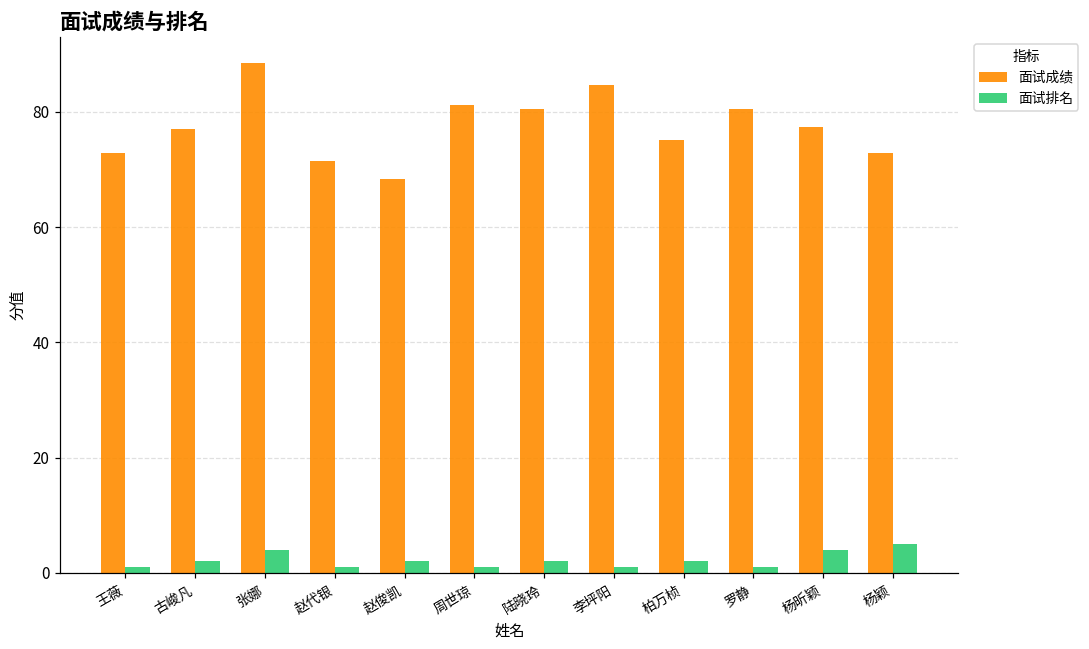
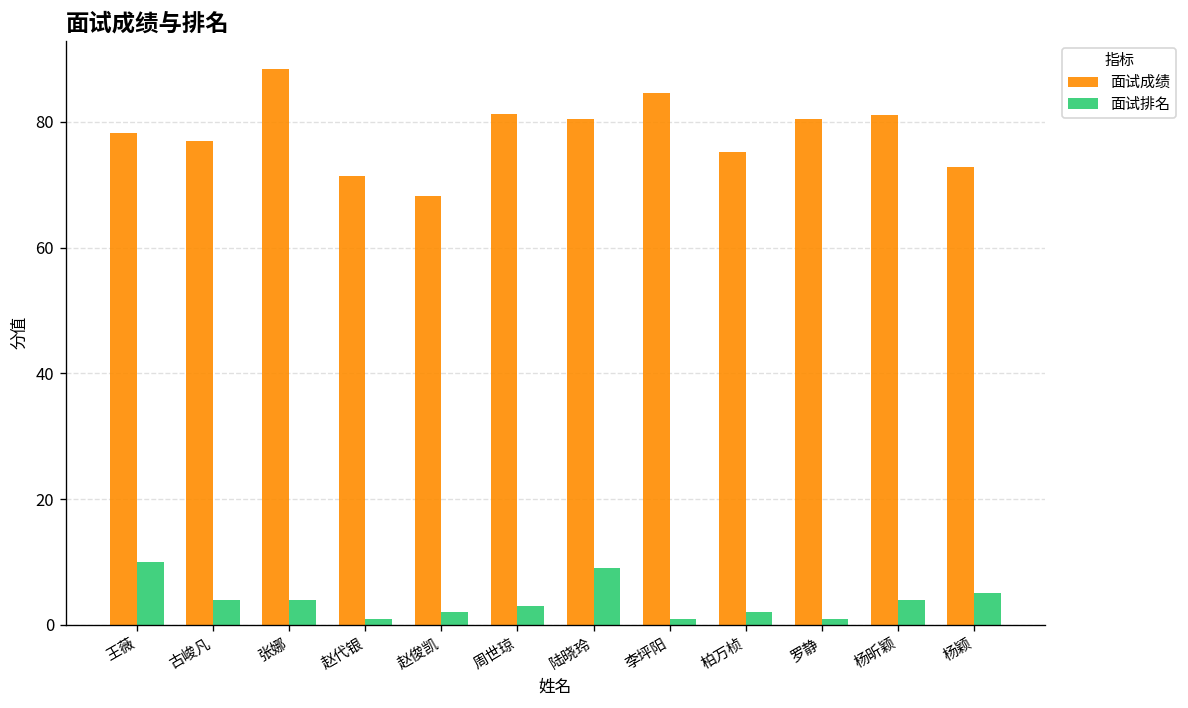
面试成绩, 王薇: 73 -> 78
面试排名, 王薇: 1 -> 10
面试排名, 古峻凡: 2 -> 4
面试排名, 周世琼: 1 -> 3
面试排名, 陆晓玲: 2 -> 9
面试成绩, 杨昕颖: 77 -> 81
